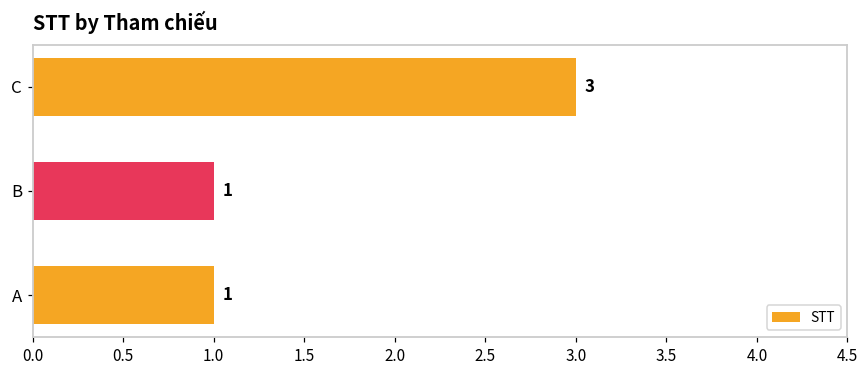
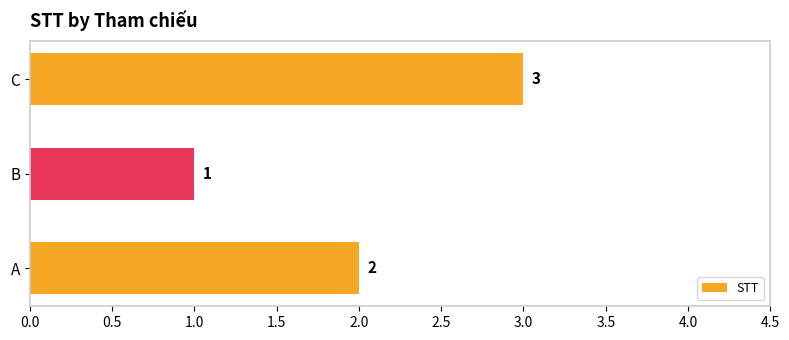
A: 1 -> 2
